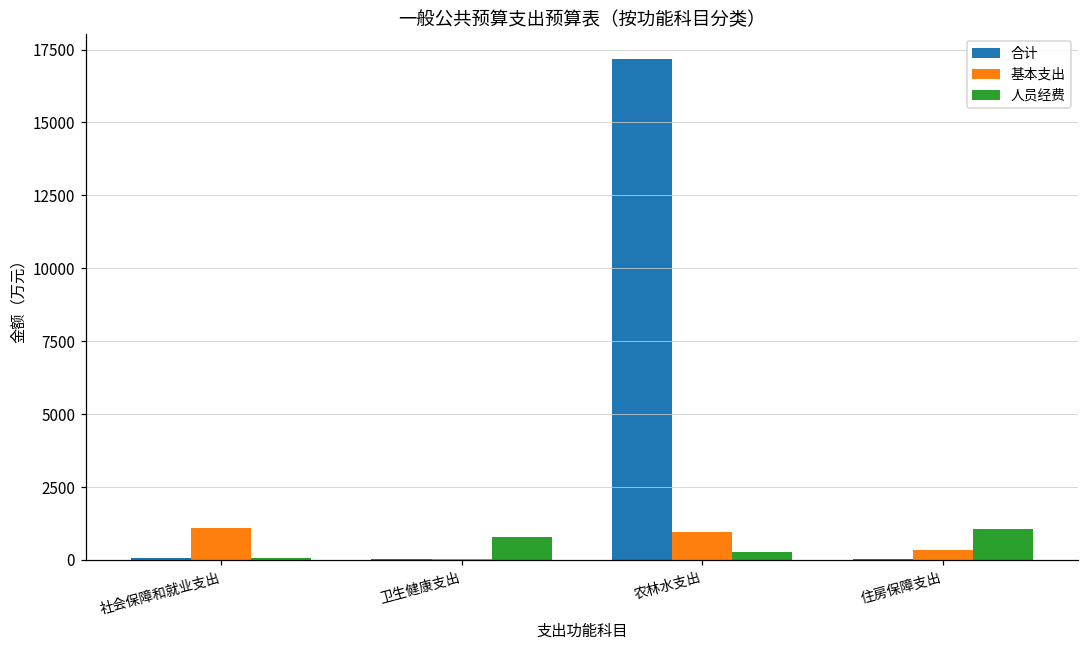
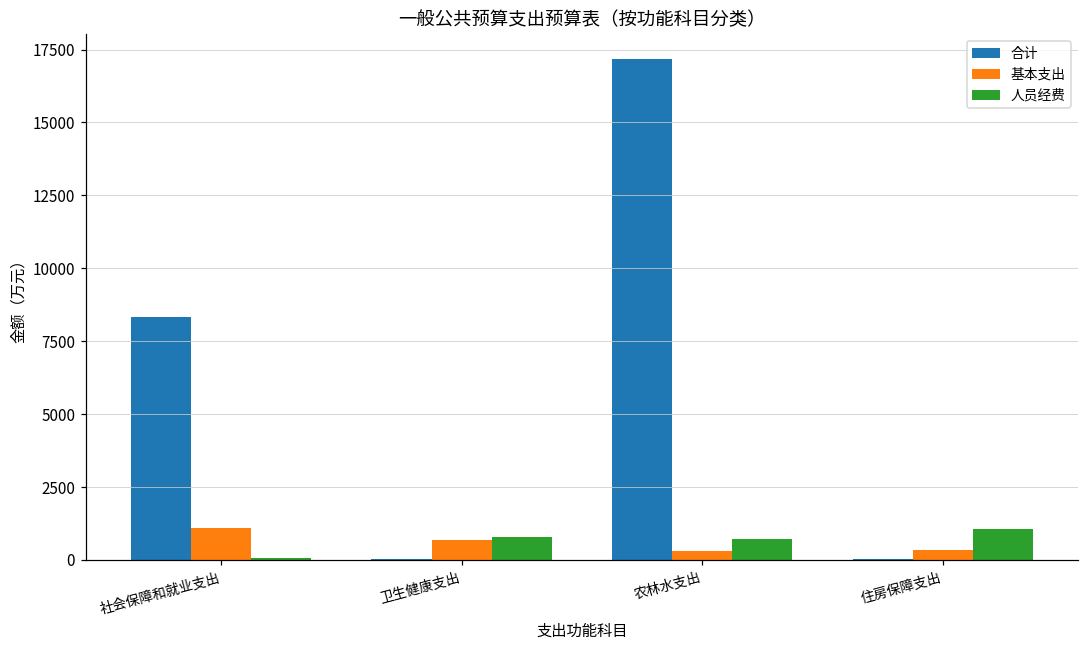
合计, 社会保障和就业支出: 100 -> 8300
基本支出, 卫生健康支出: 0 -> 700
基本支出, 农林水支出: 1000 -> 300
人员经费, 农林水支出: 300 -> 700
